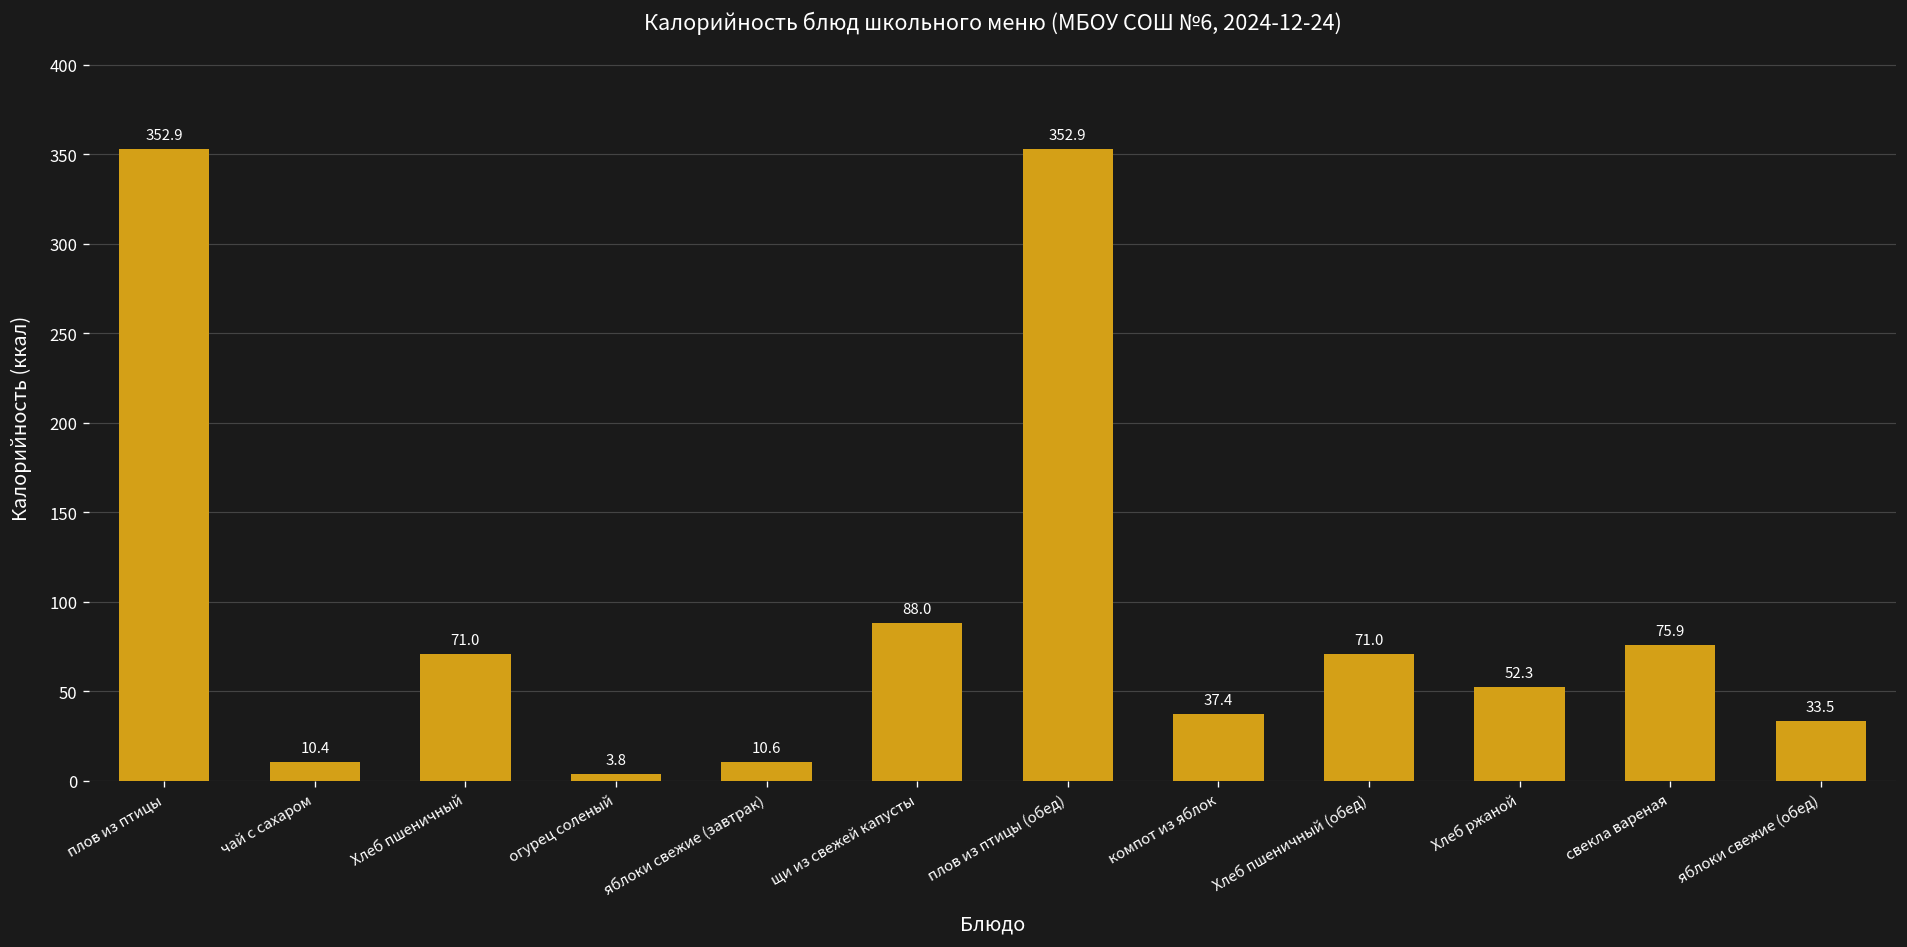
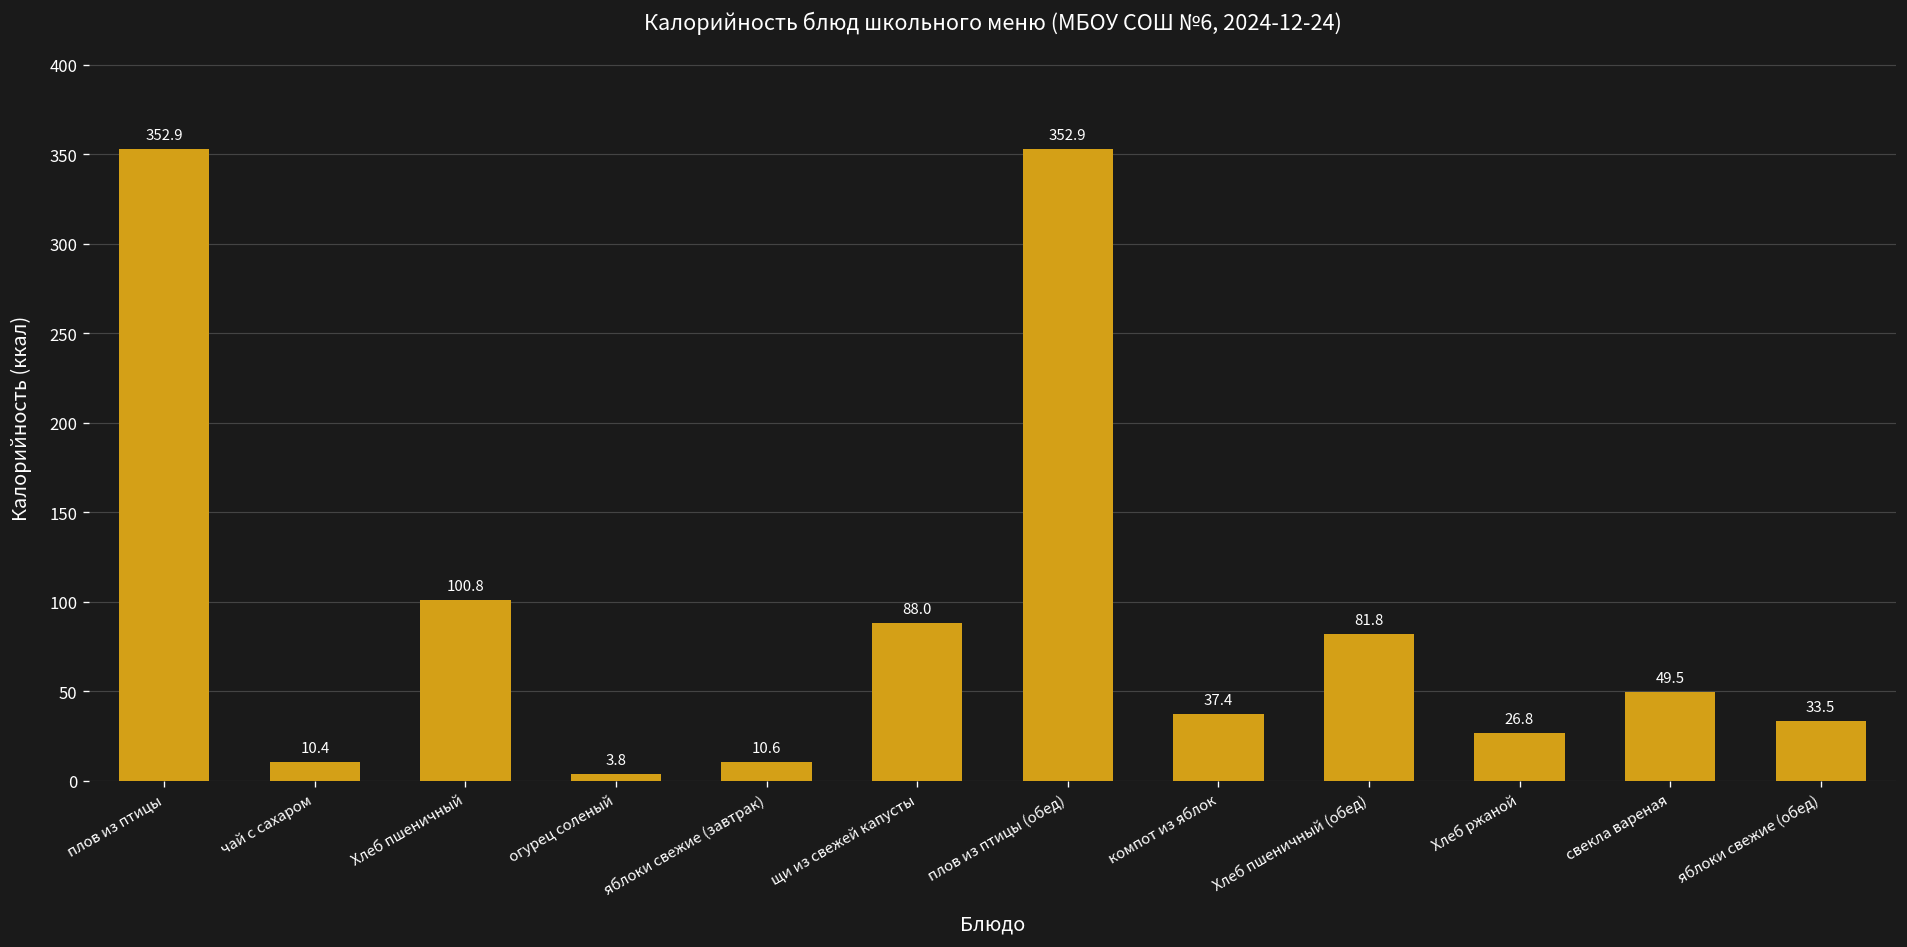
Хлеб пшеничный: 71.0 -> 100.8
Хлеб пшеничный (обед): 71.0 -> 81.8
Хлеб ржаной: 52.3 -> 26.8
свекла вареная: 75.9 -> 49.5
